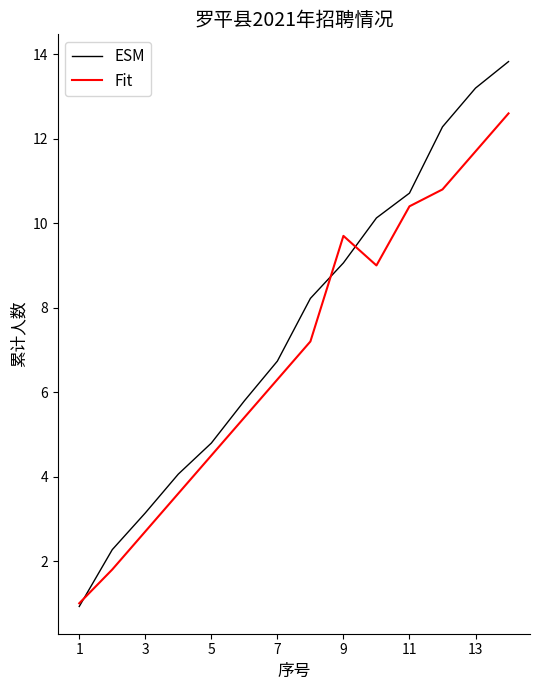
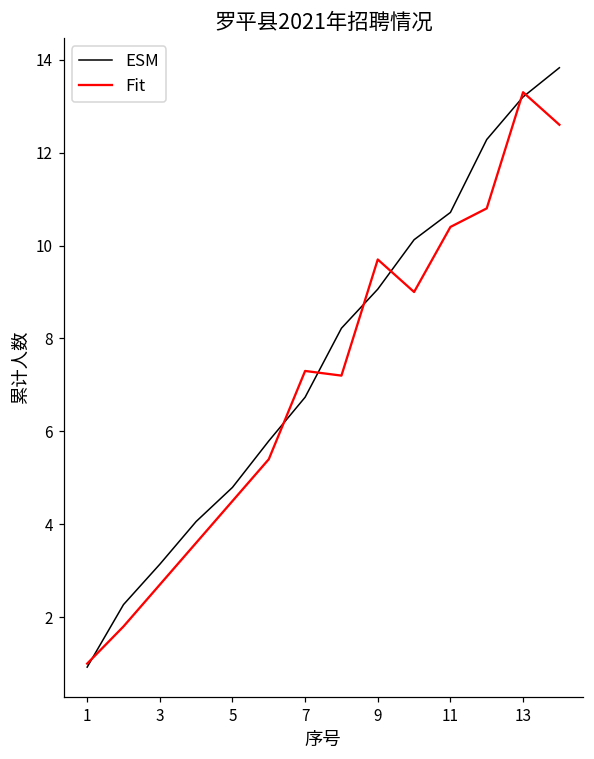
Fit, 7: 6.3 -> 7.3
Fit, 13: 11.7 -> 13.3
